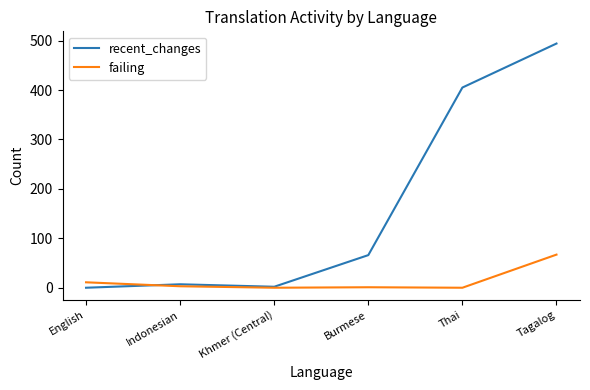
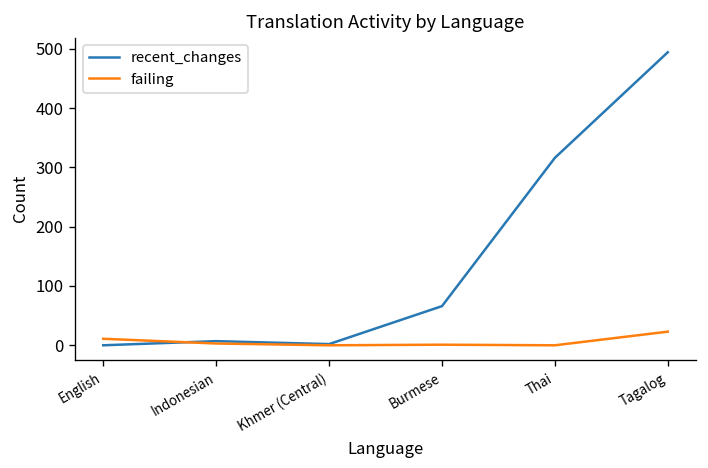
recent_changes, Thai: 410 -> 320
failing, Tagalog: 70 -> 20
